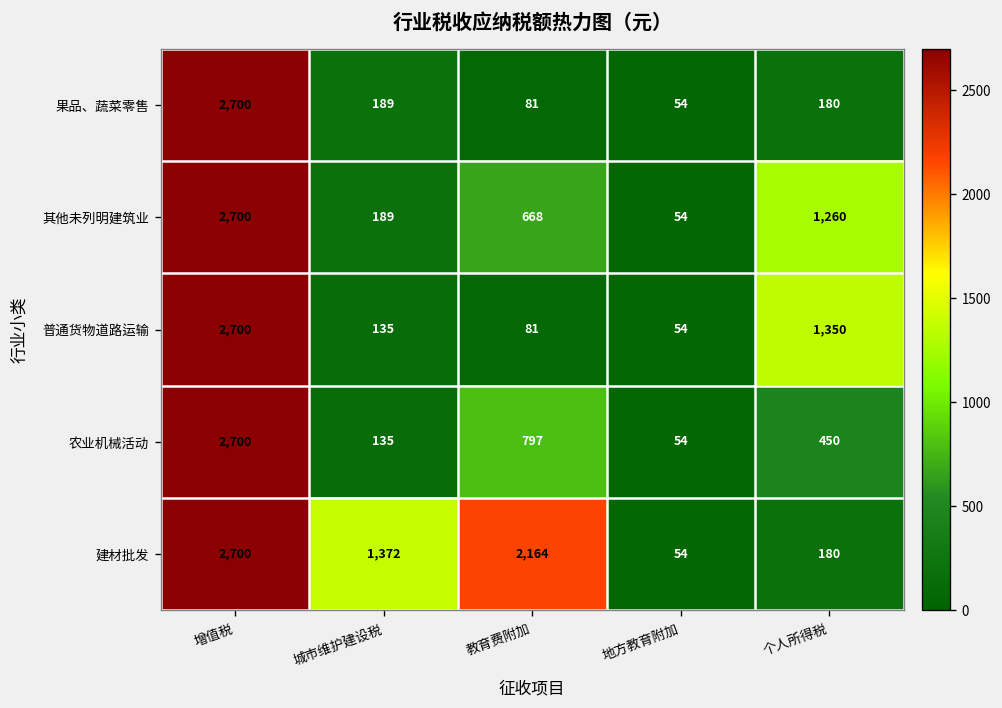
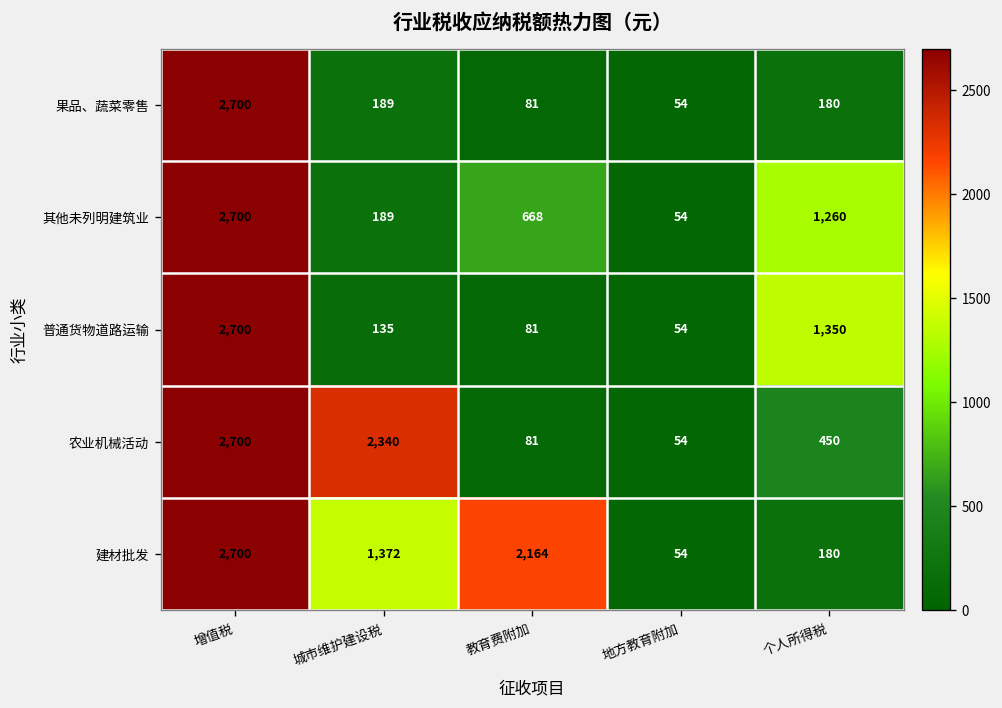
农业机械活动, 城市维护建设税: 135 -> 2,340
农业机械活动, 教育费附加: 797 -> 81
